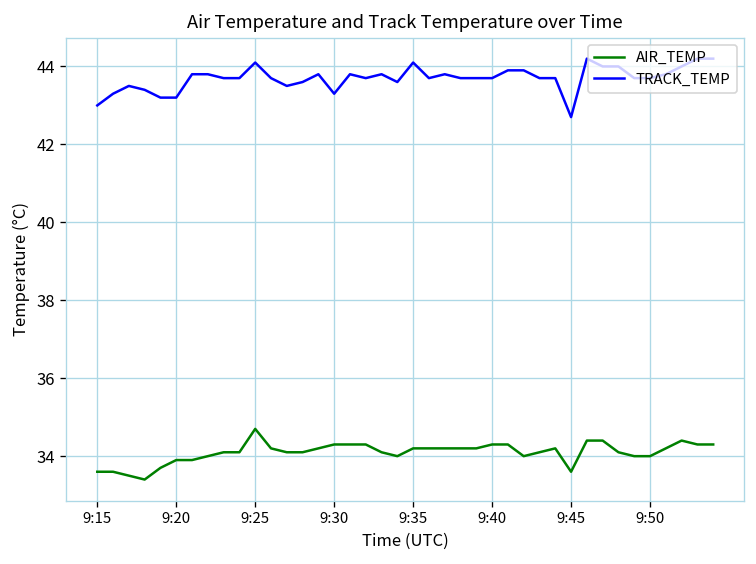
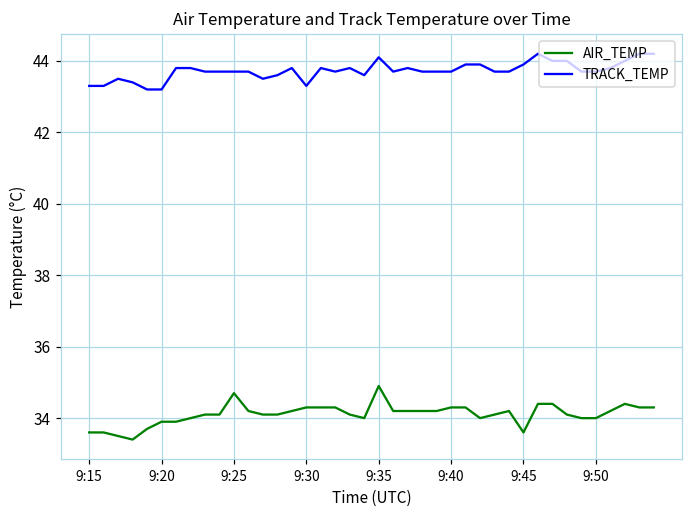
TRACK_TEMP, 9:15: 43.0 -> 43.3
TRACK_TEMP, 9:25: 44.1 -> 43.7
AIR_TEMP, 9:35: 34.2 -> 34.9
TRACK_TEMP, 9:45: 42.7 -> 43.9
